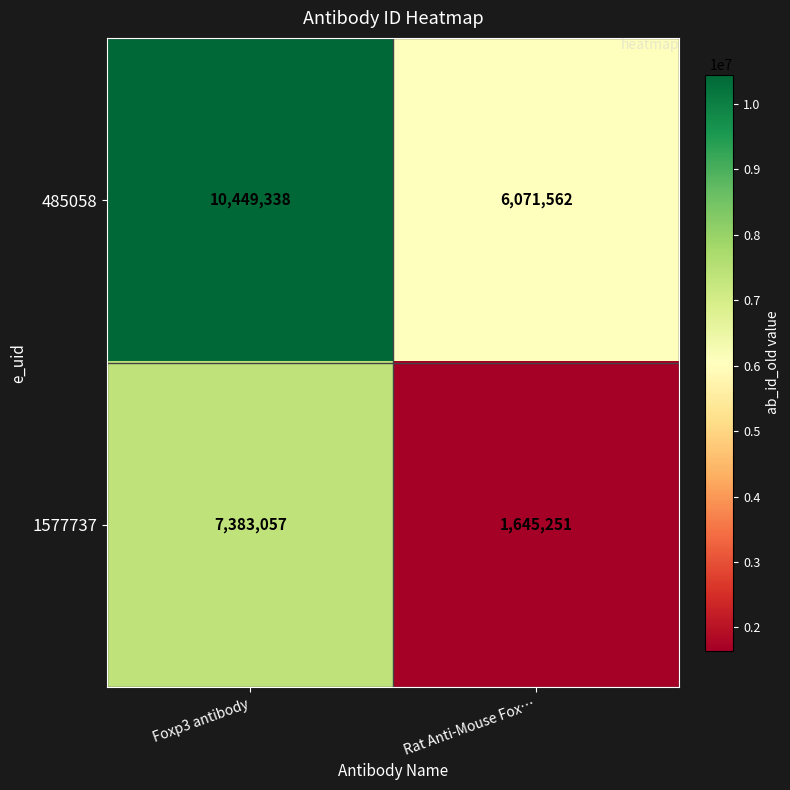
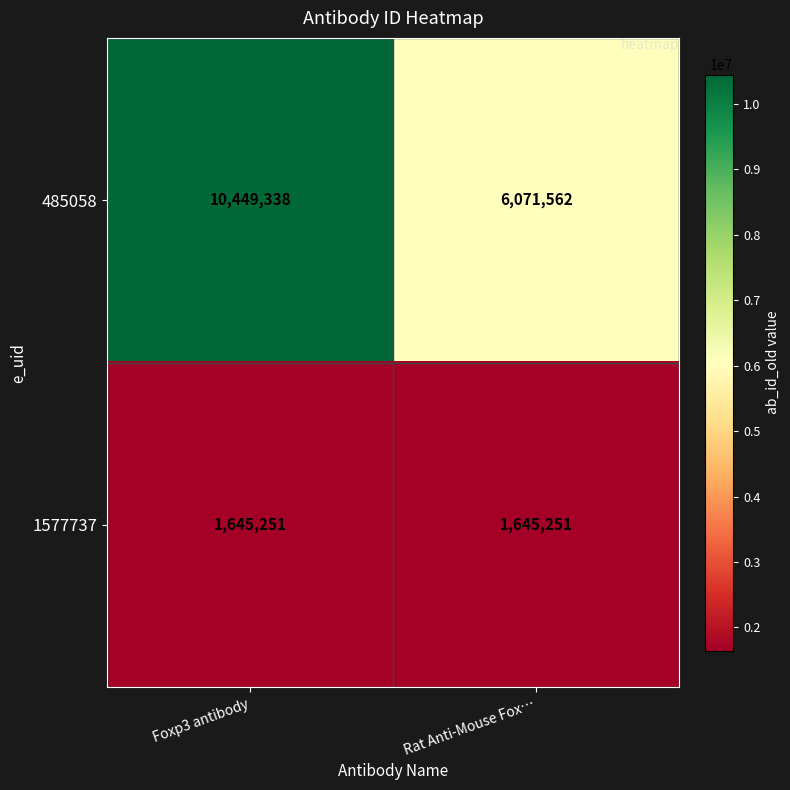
1577737, Foxp3 antibody: 7,383,057 -> 1,645,251
